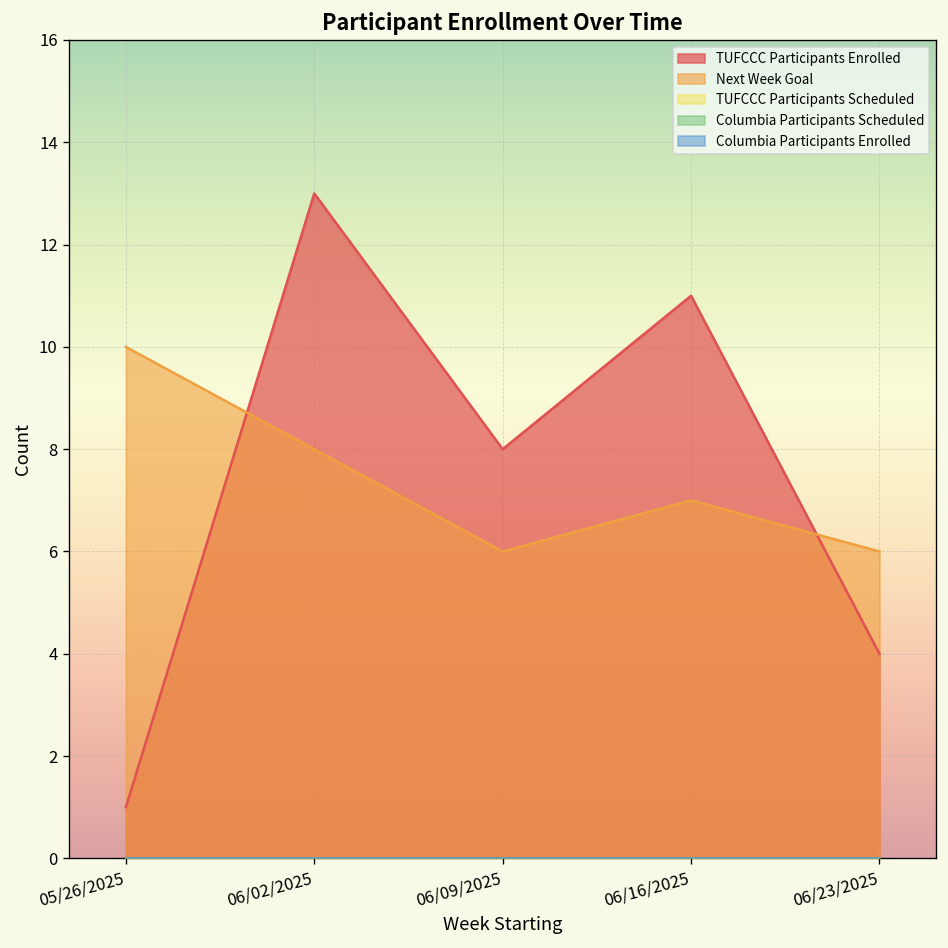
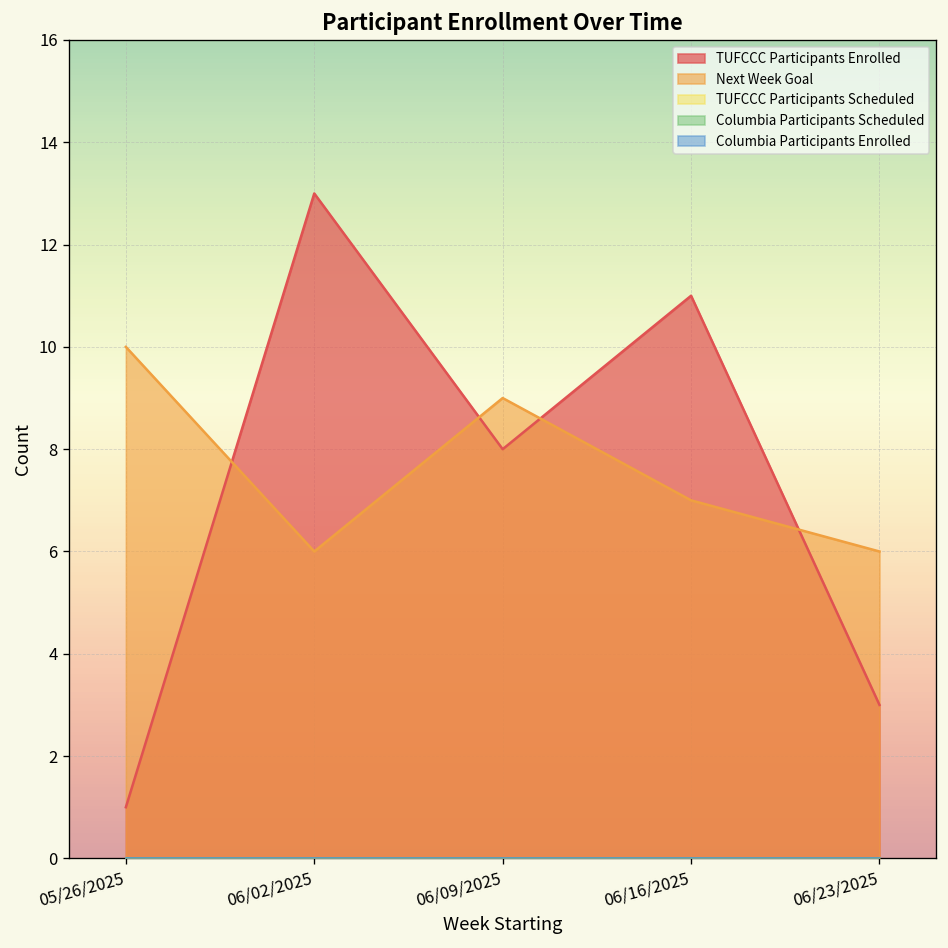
Next Week Goal, 06/02/2025: 8 -> 6
Next Week Goal, 06/09/2025: 6 -> 9
TUFCCC Participants Enrolled, 06/23/2025: 4 -> 3
